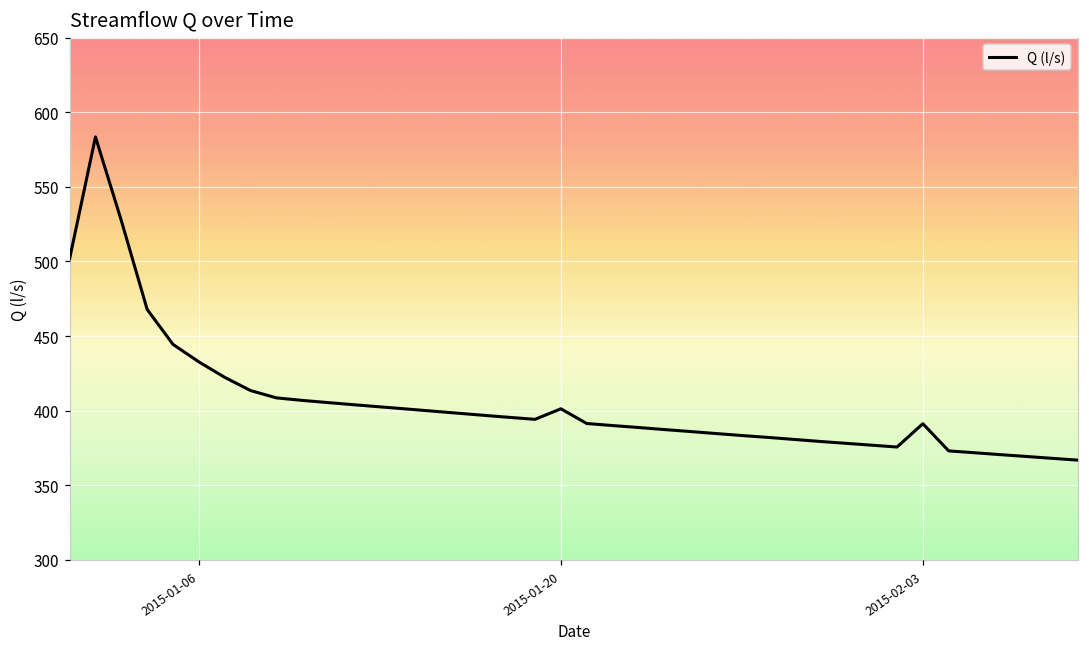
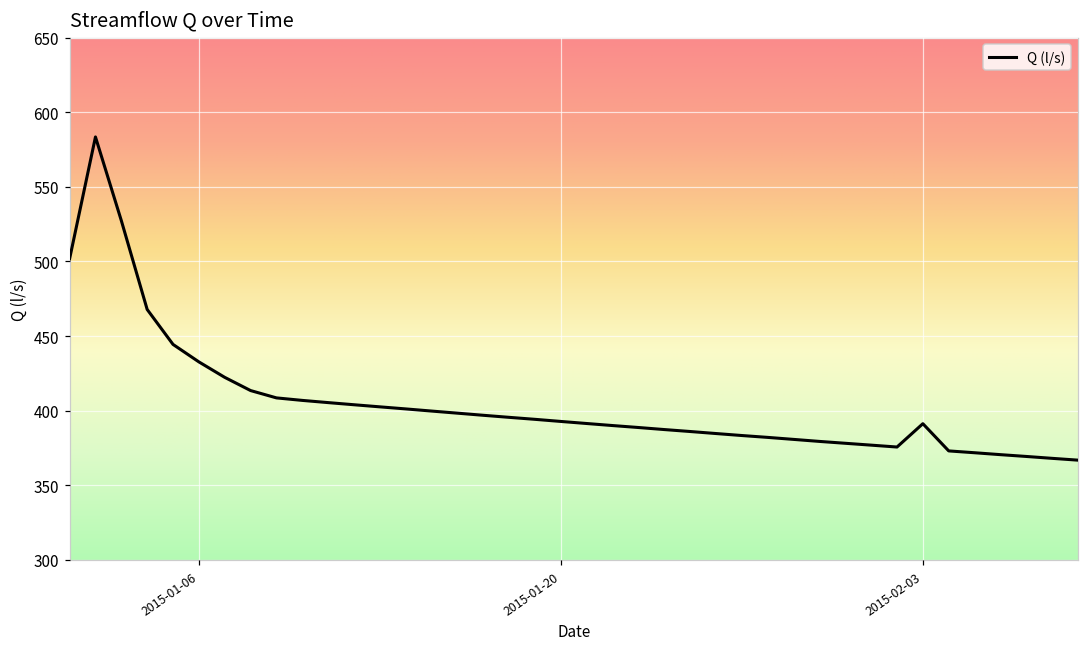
2015-01-20: 401 -> 393
